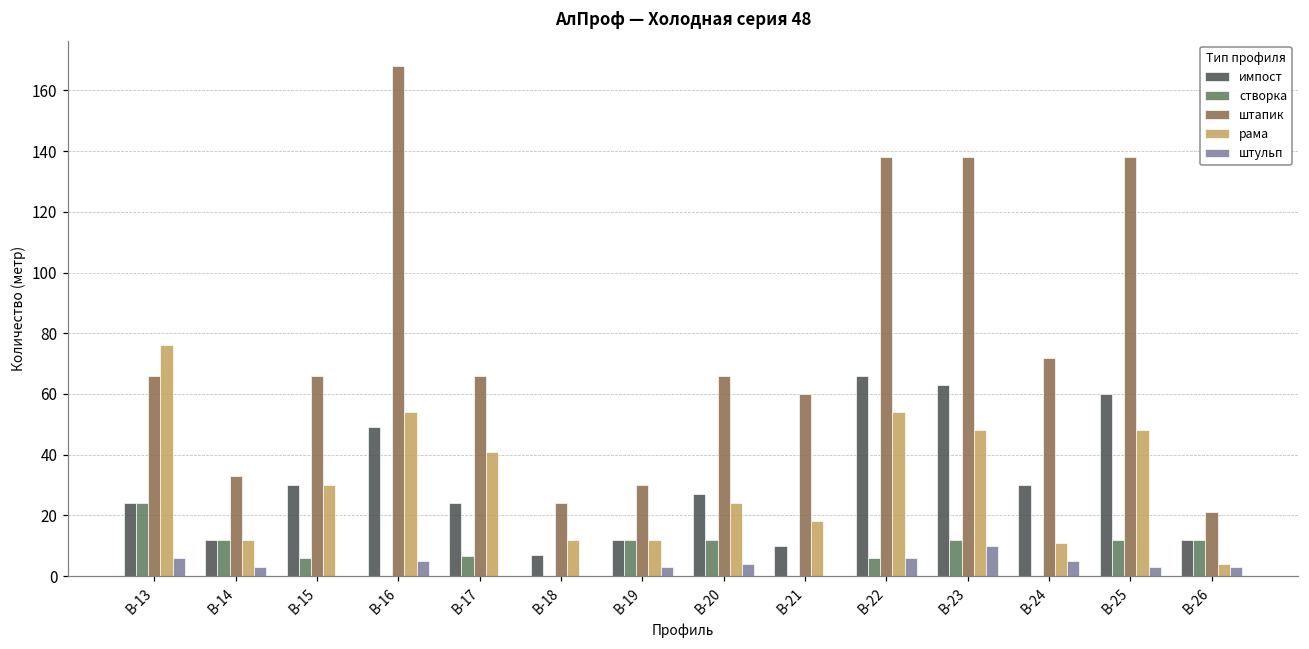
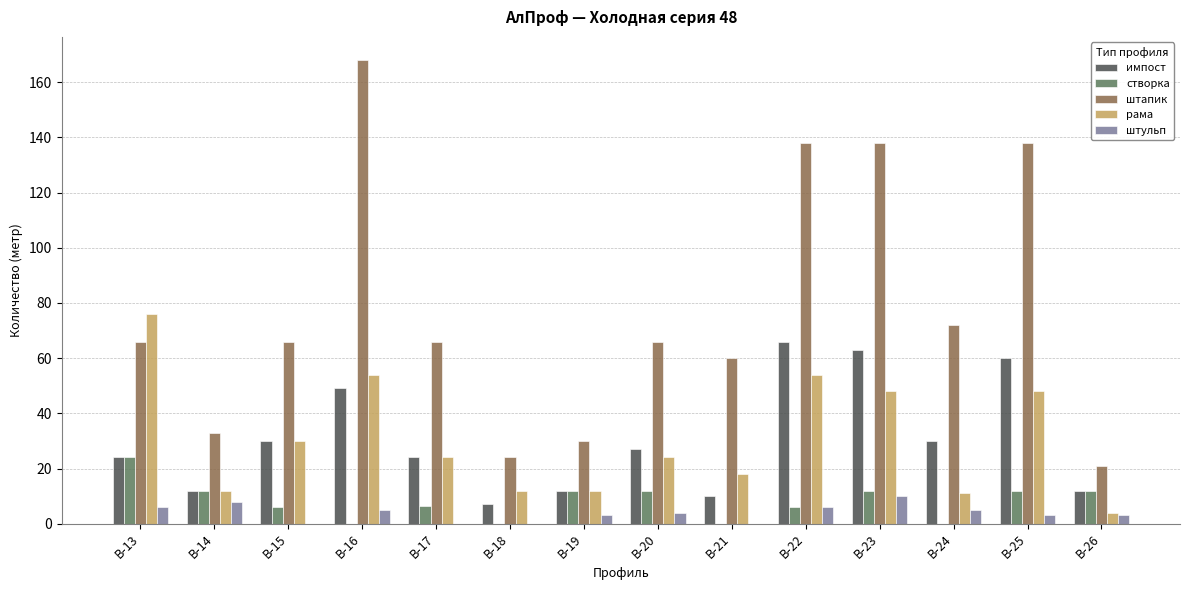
штульп, В-14: 3 -> 8
рама, В-17: 41 -> 24
